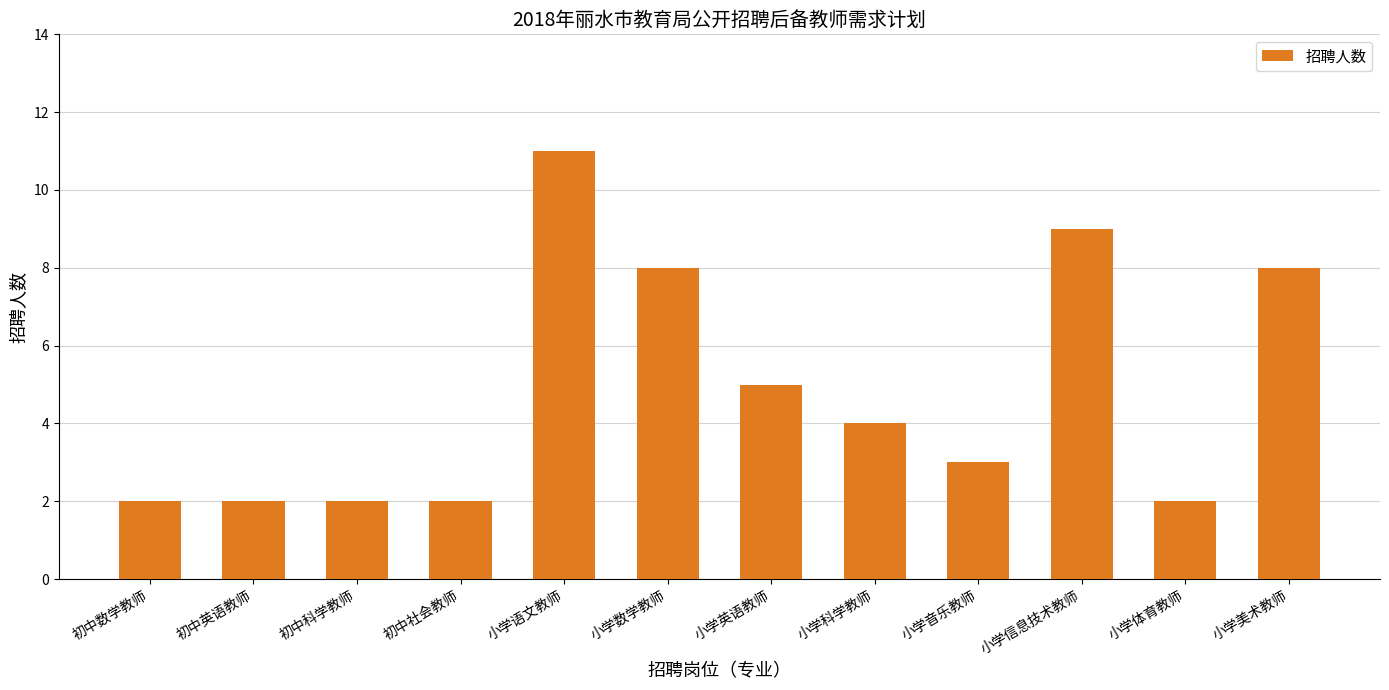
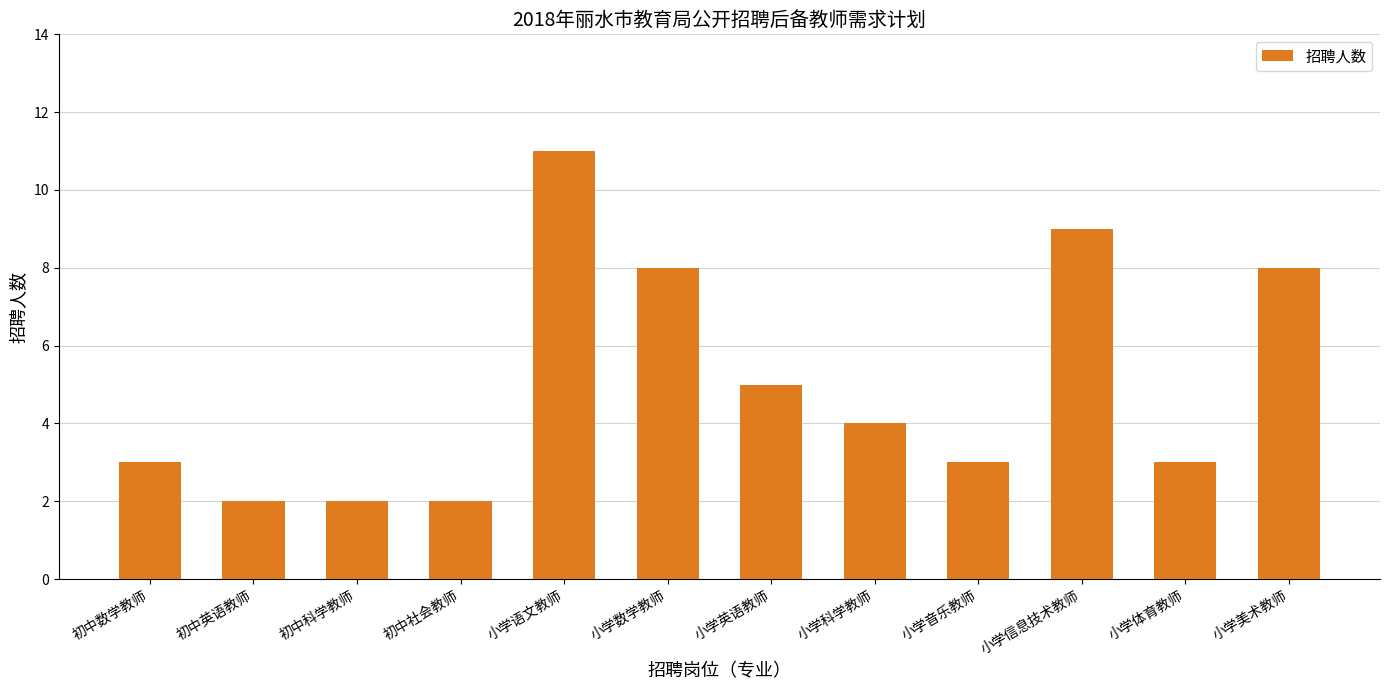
初中数学教师: 2 -> 3
小学体育教师: 2 -> 3
